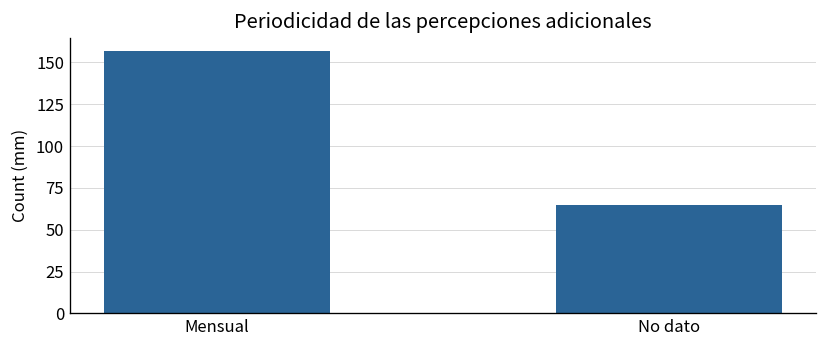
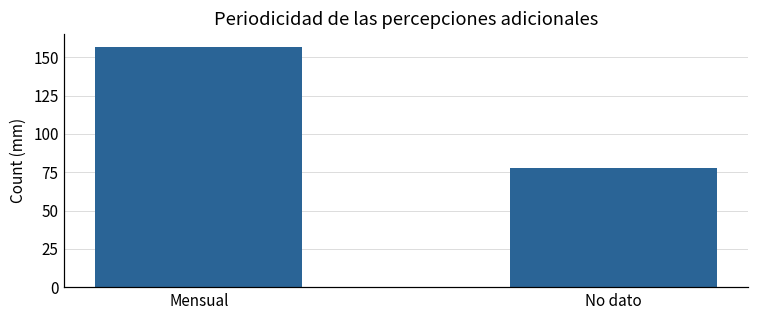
No dato: 65 -> 78
